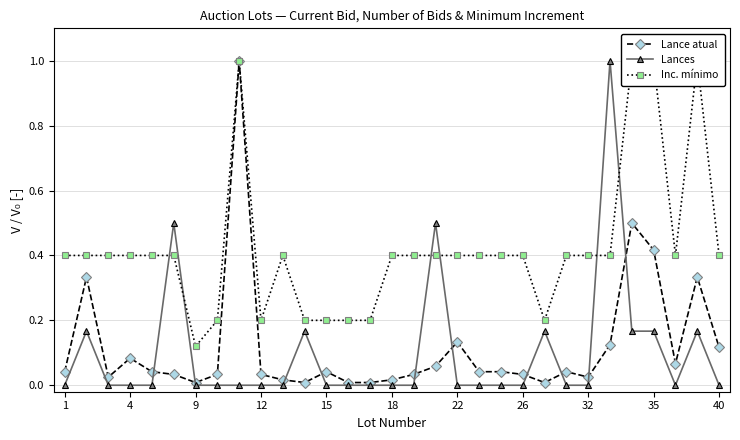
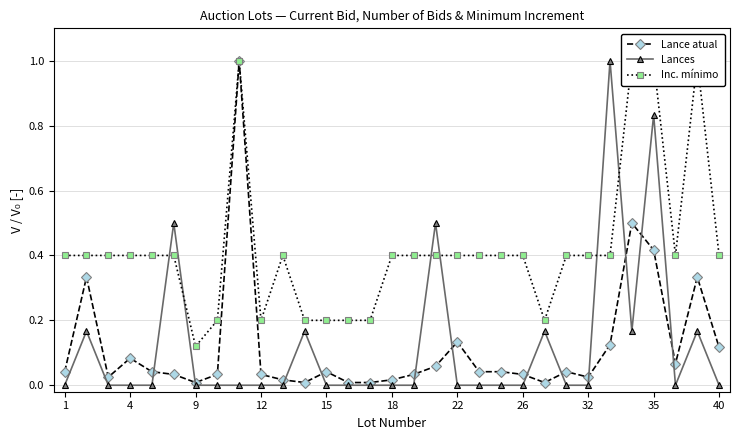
Lances, 35: 0.17 -> 0.83
